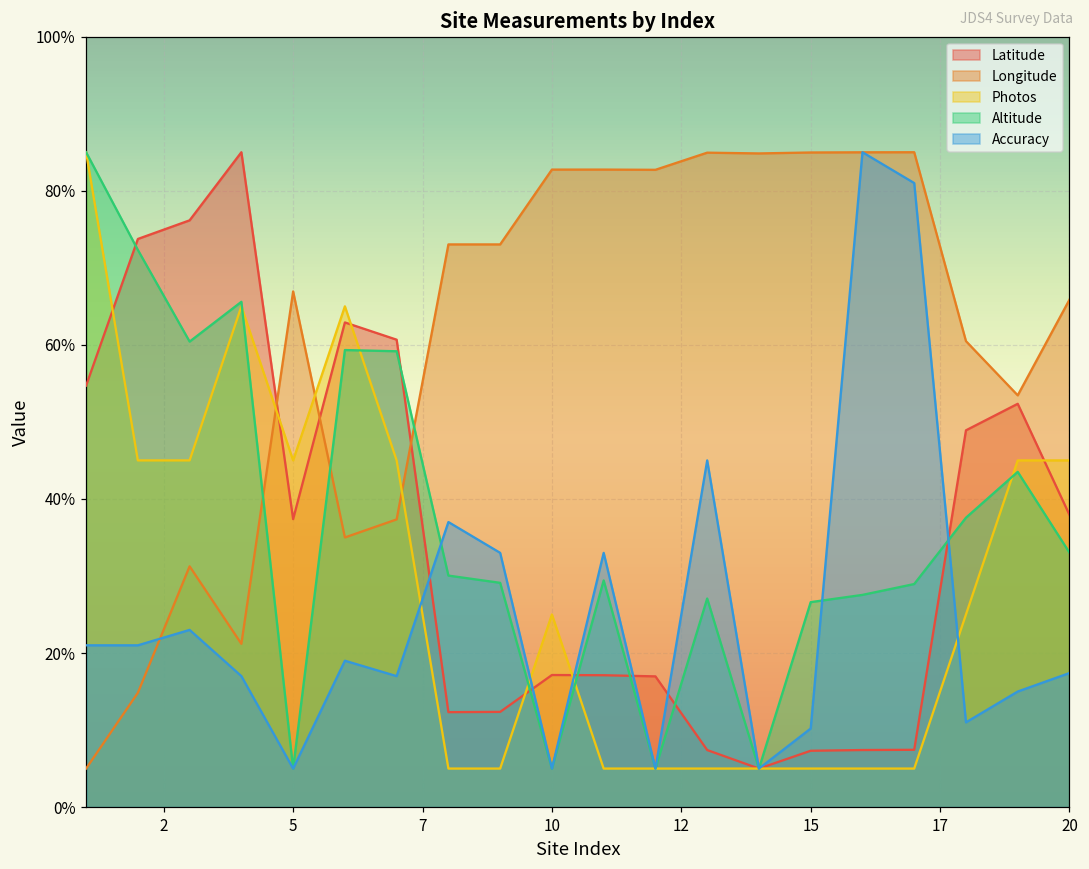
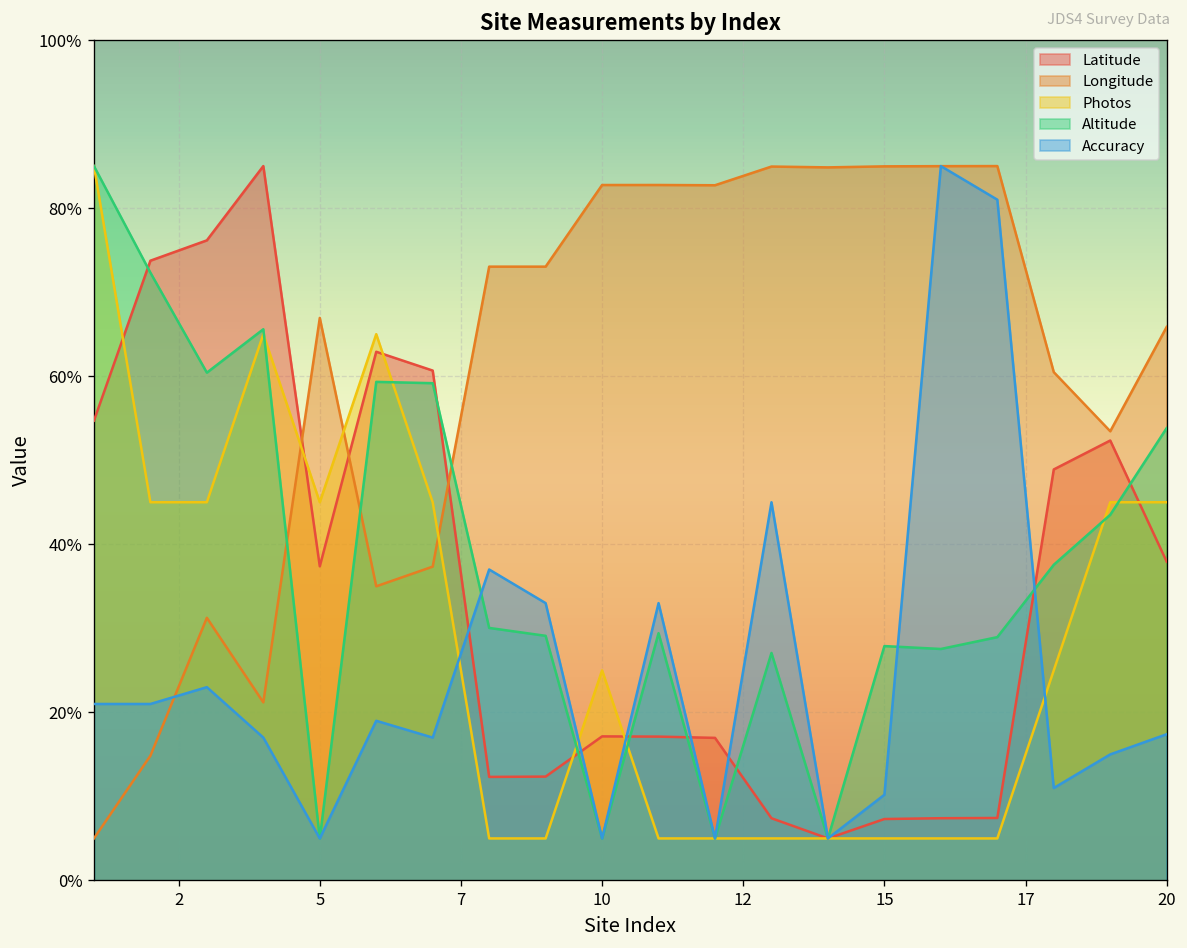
Altitude, 15: 27% -> 28%
Altitude, 20: 33% -> 54%
